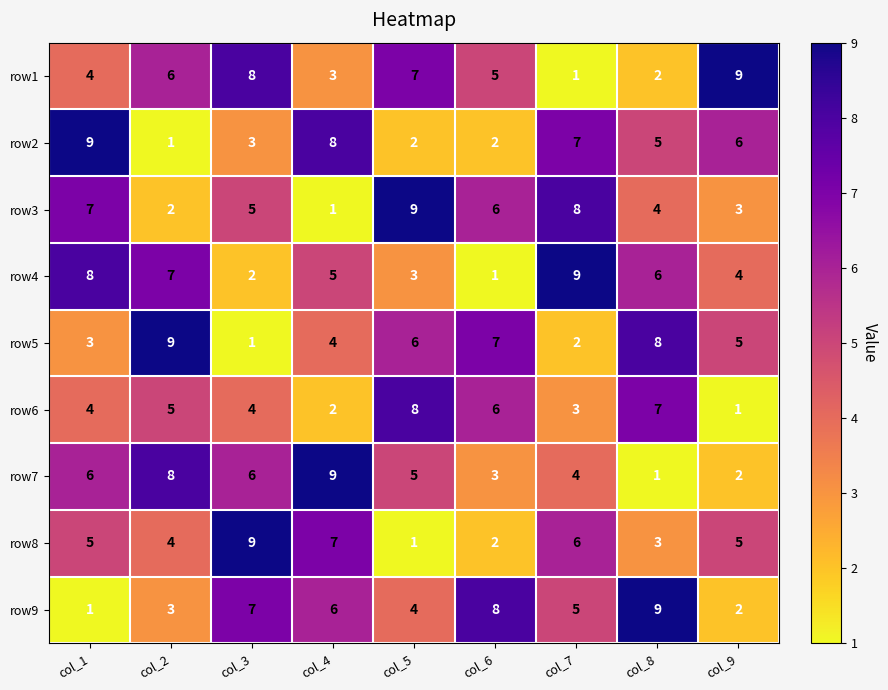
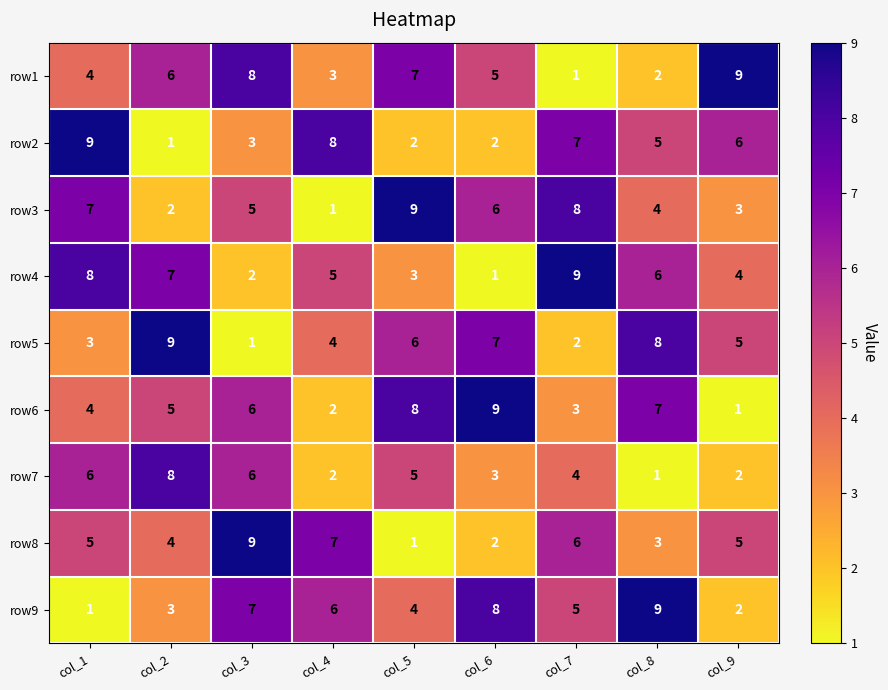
row6, col_3: 4 -> 6
row6, col_6: 6 -> 9
row7, col_4: 9 -> 2
